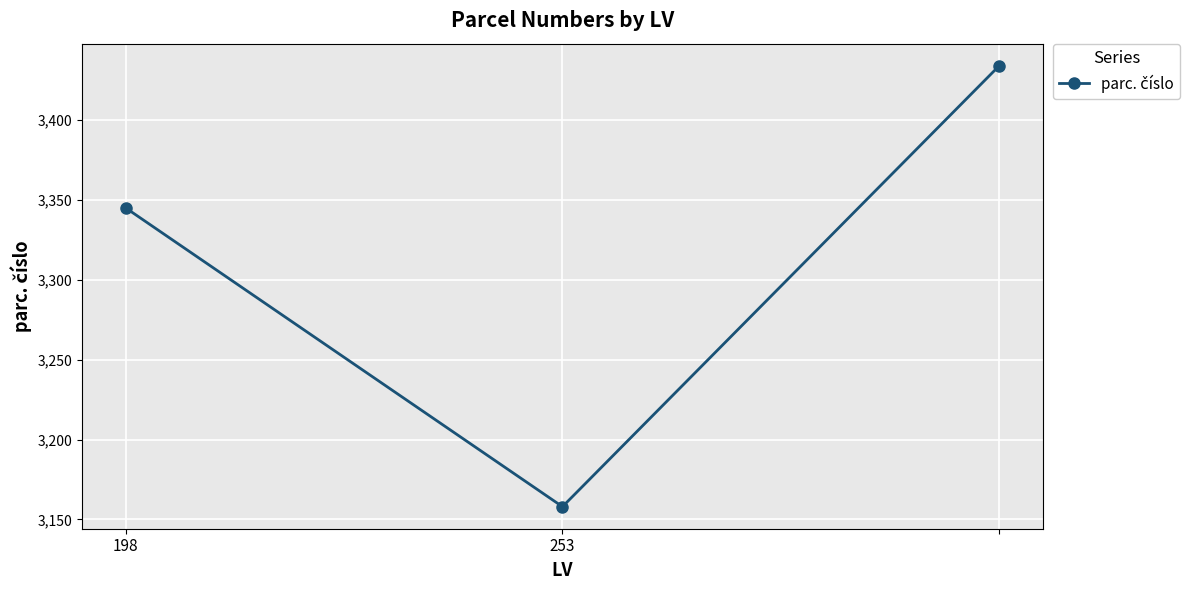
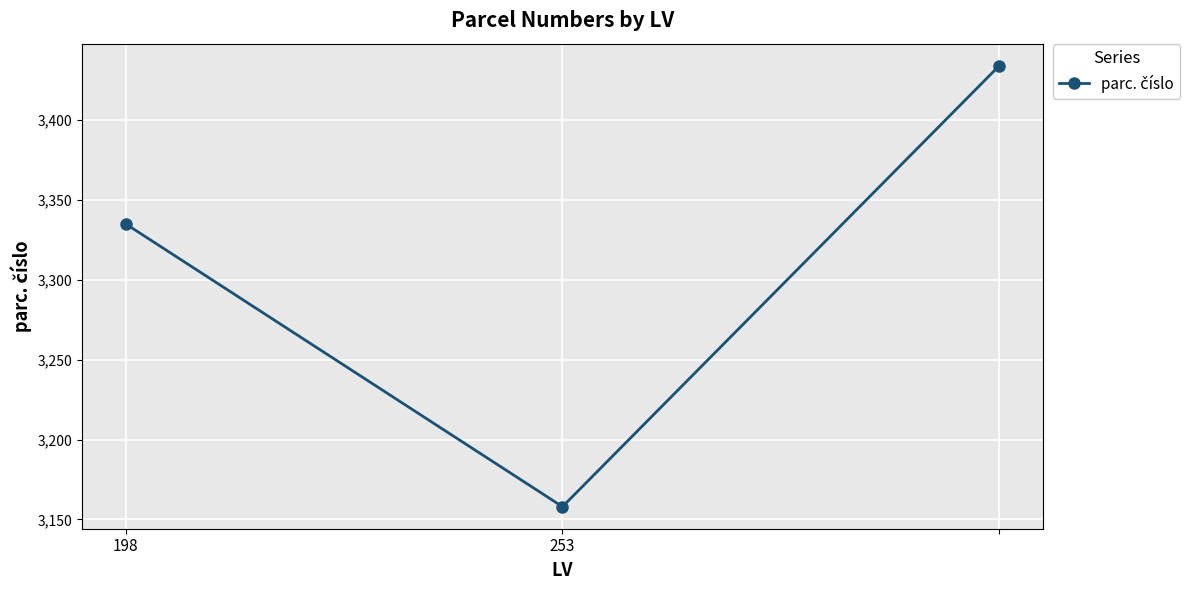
198: 3,345 -> 3,335
